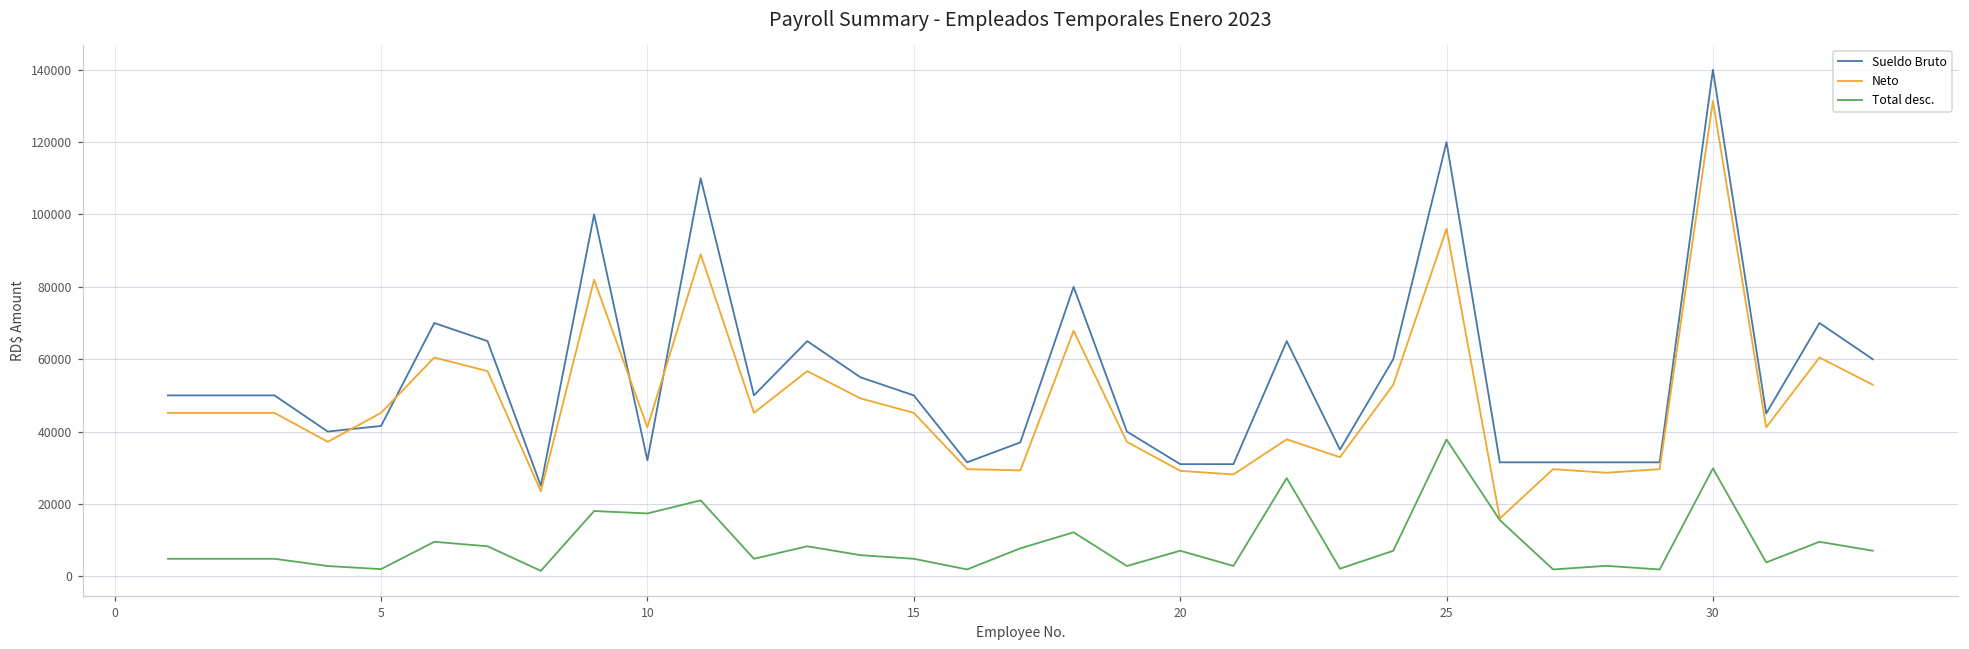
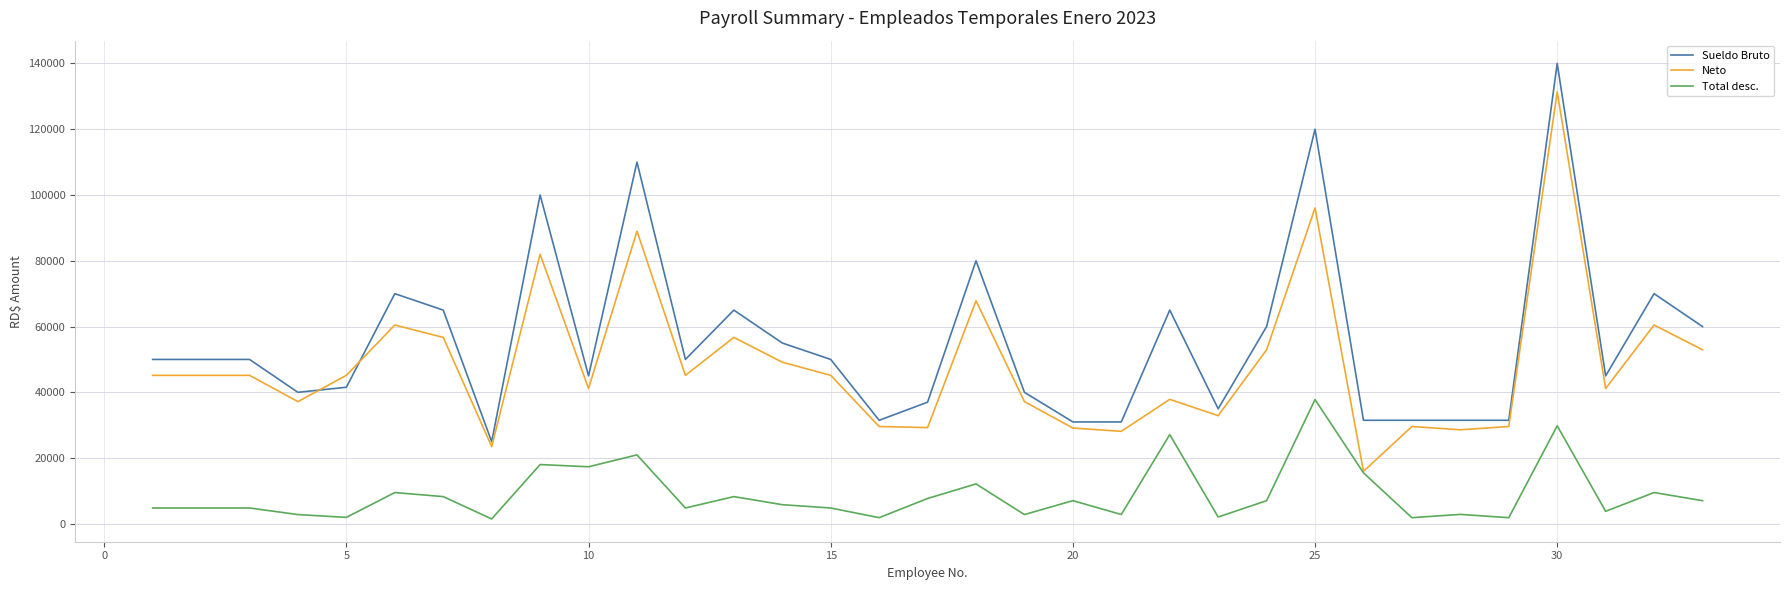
Sueldo Bruto, 10: 32000 -> 45000
